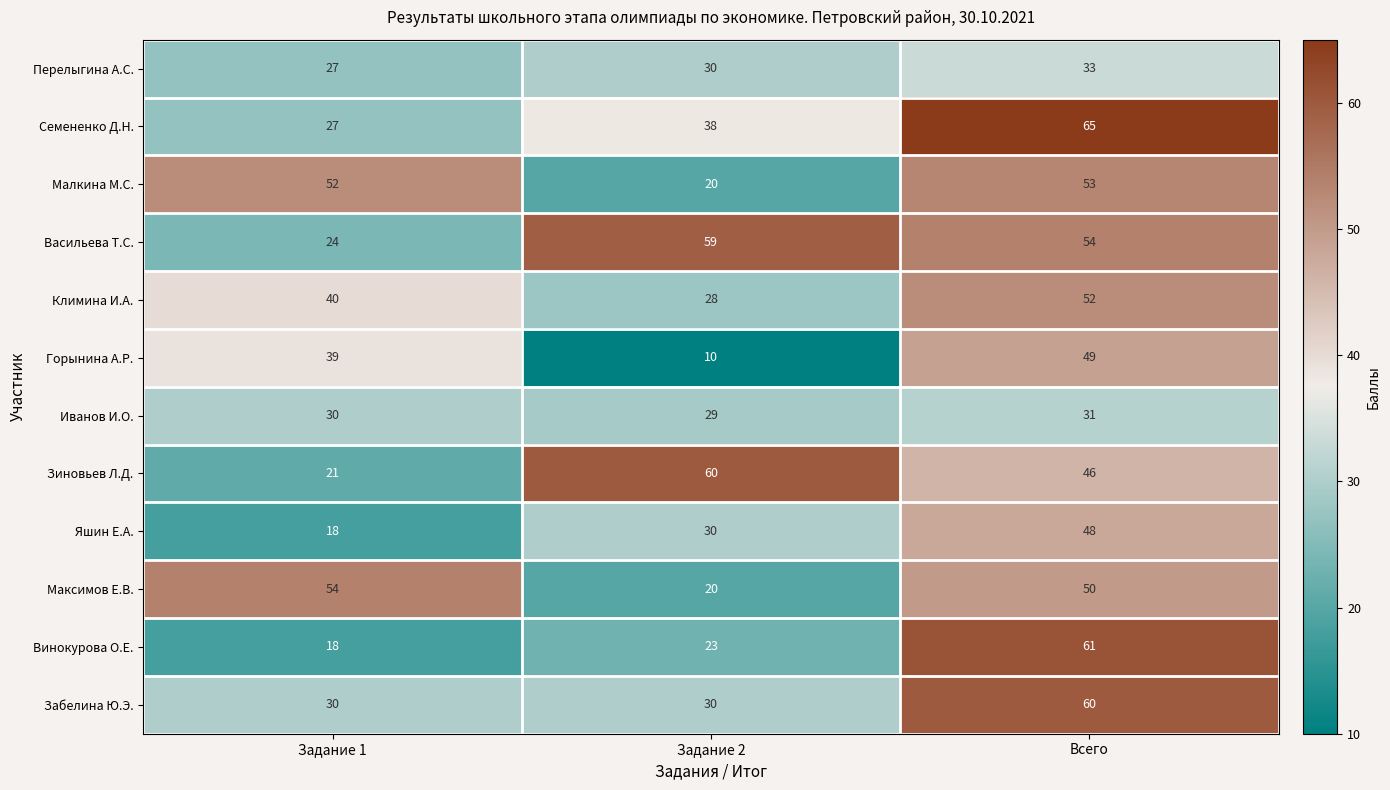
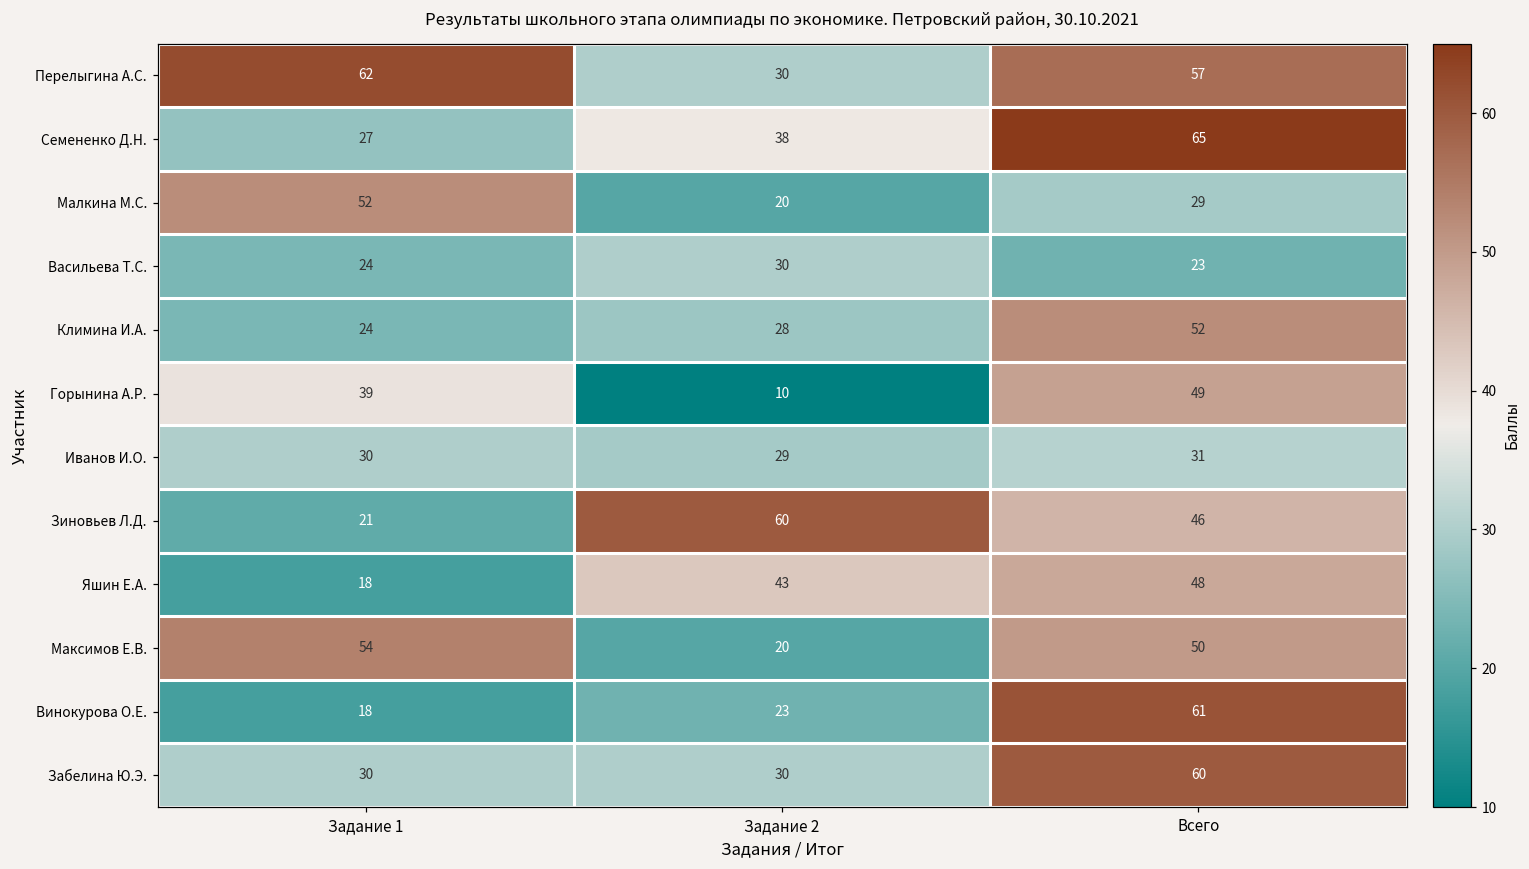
Перелыгина А.С., Задание 1: 27 -> 62
Перелыгина А.С., Всего: 33 -> 57
Малкина М.С., Всего: 53 -> 29
Васильева Т.С., Задание 2: 59 -> 30
Васильева Т.С., Всего: 54 -> 23
Климина И.А., Задание 1: 40 -> 24
Яшин Е.А., Задание 2: 30 -> 43
